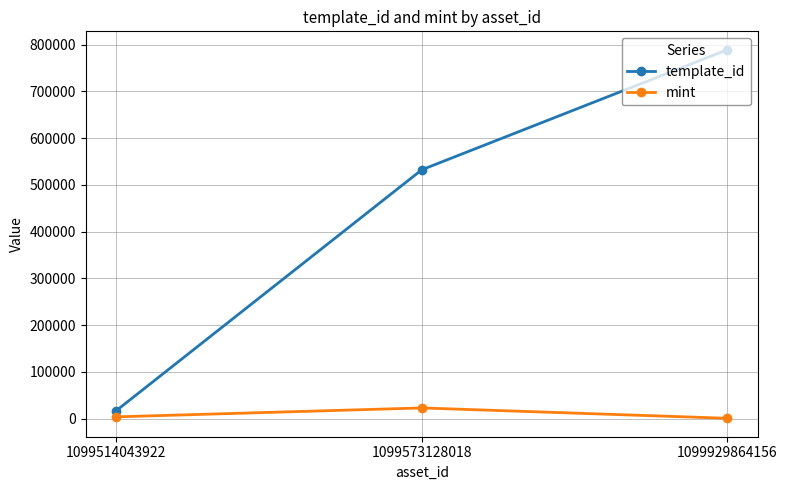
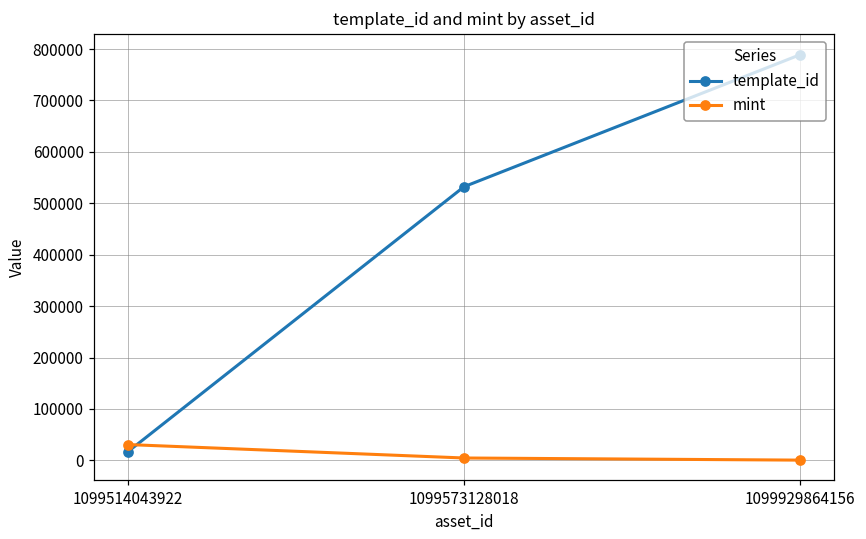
mint, 1099514043922: 0 -> 30000
mint, 1099573128018: 20000 -> 0
